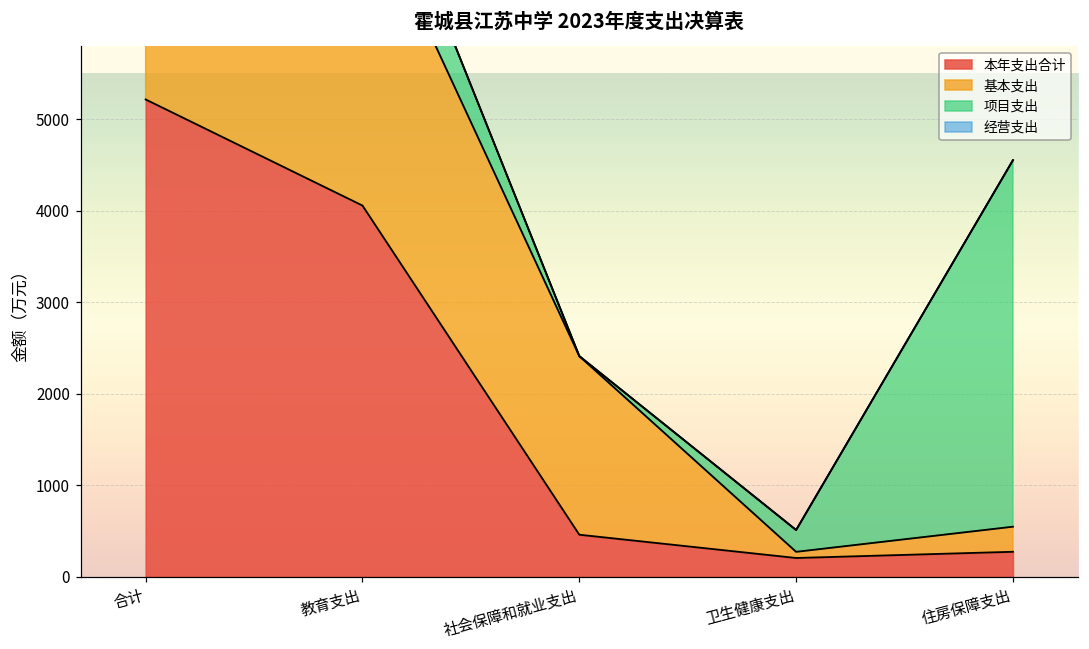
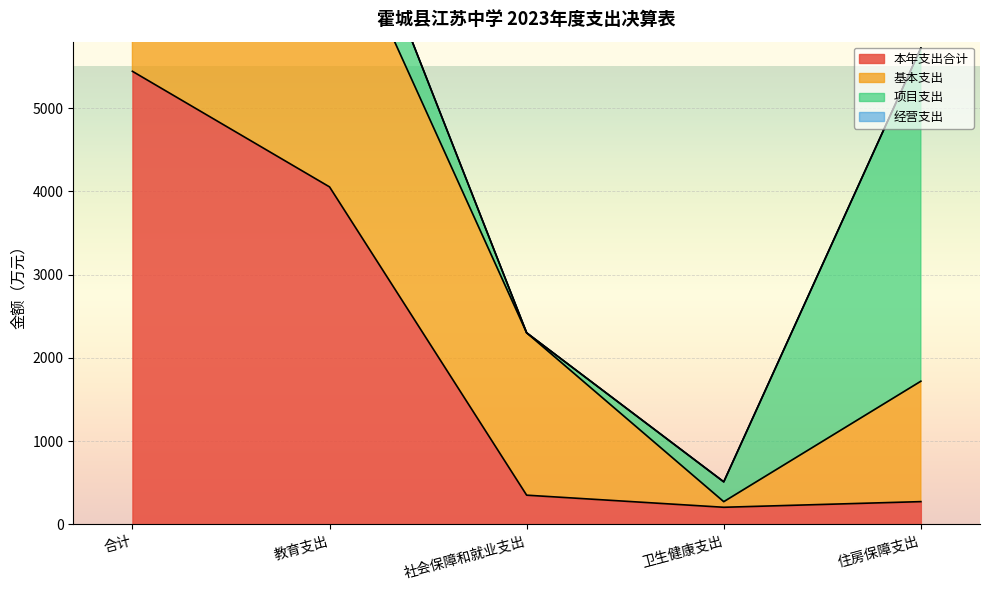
本年支出合计, 合计: 5200 -> 5400
本年支出合计, 社会保障和就业支出: 500 -> 400
基本支出, 住房保障支出: 300 -> 1400
